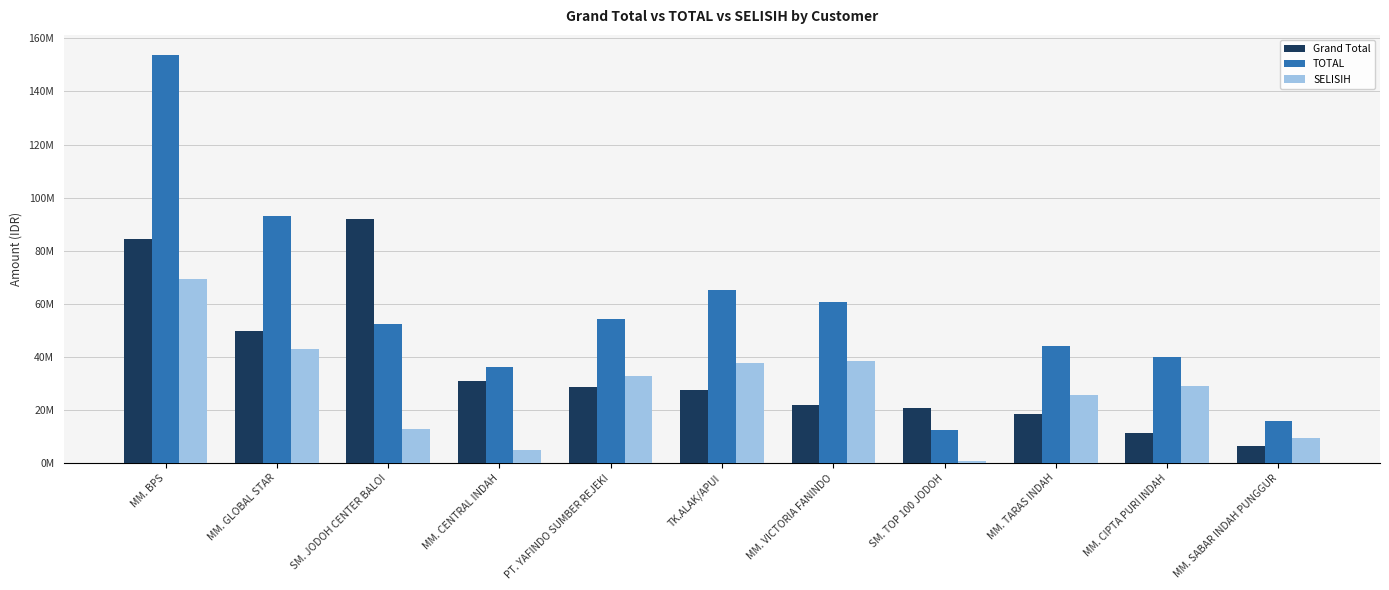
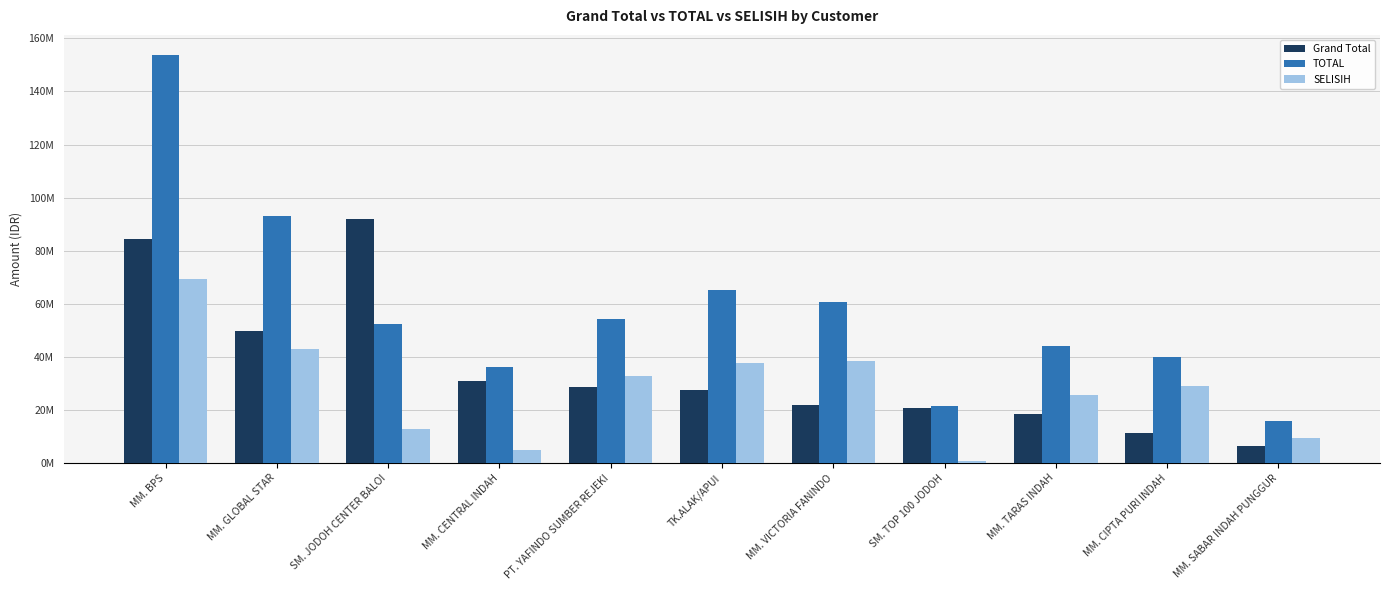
TOTAL, SM. TOP 100 JODOH: 13000000 -> 21000000
